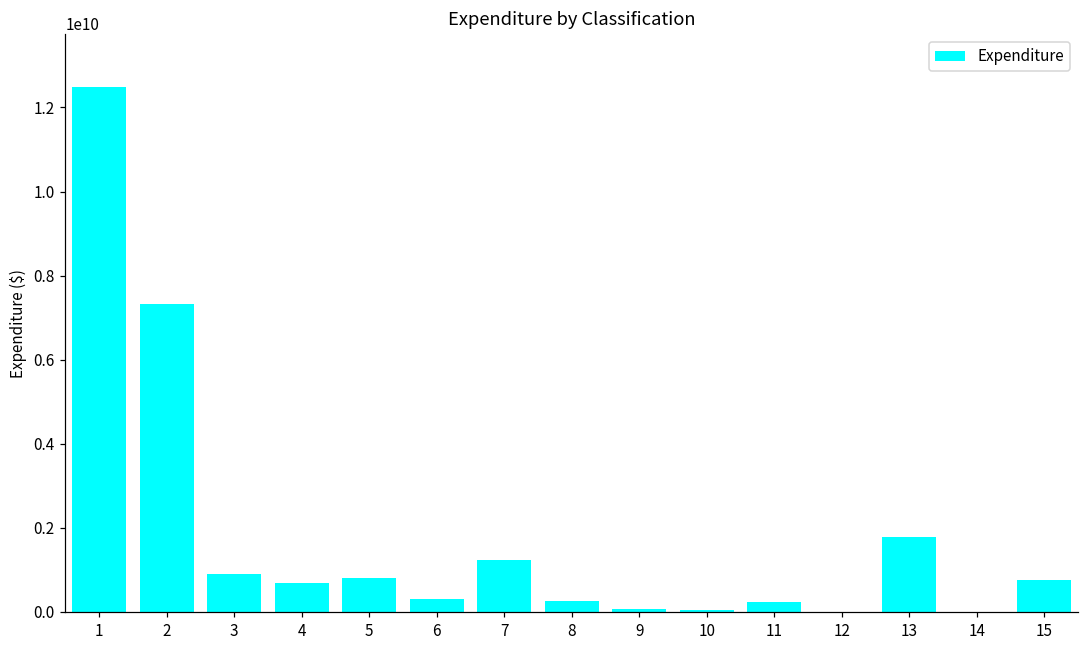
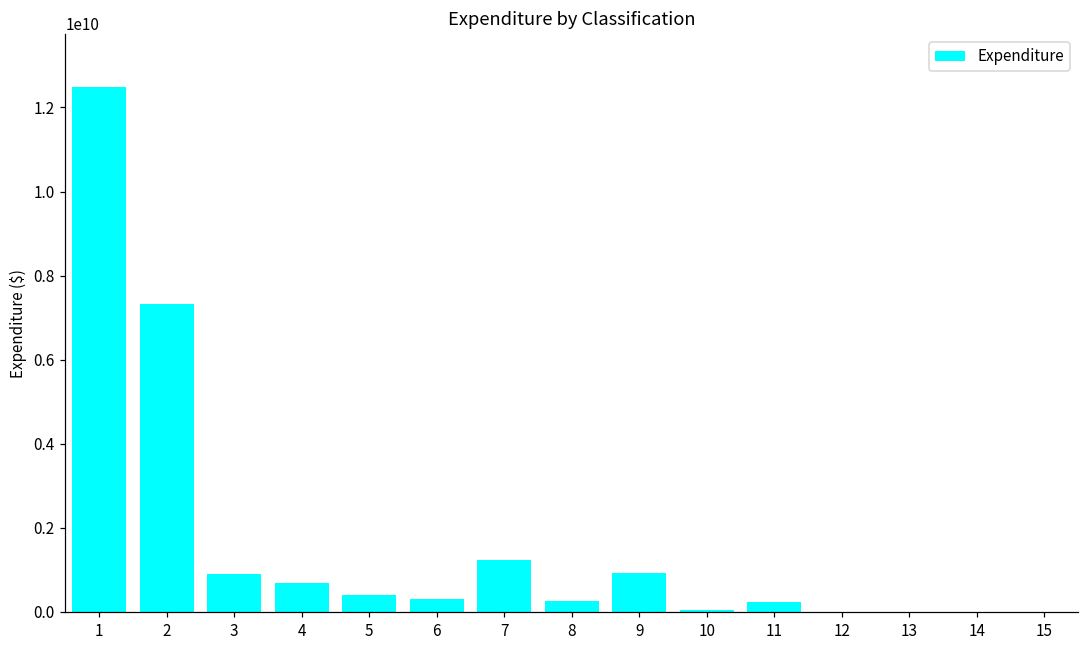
5: 800000000 -> 400000000
9: 100000000 -> 900000000
13: 1800000000 -> 0
15: 800000000 -> 0
